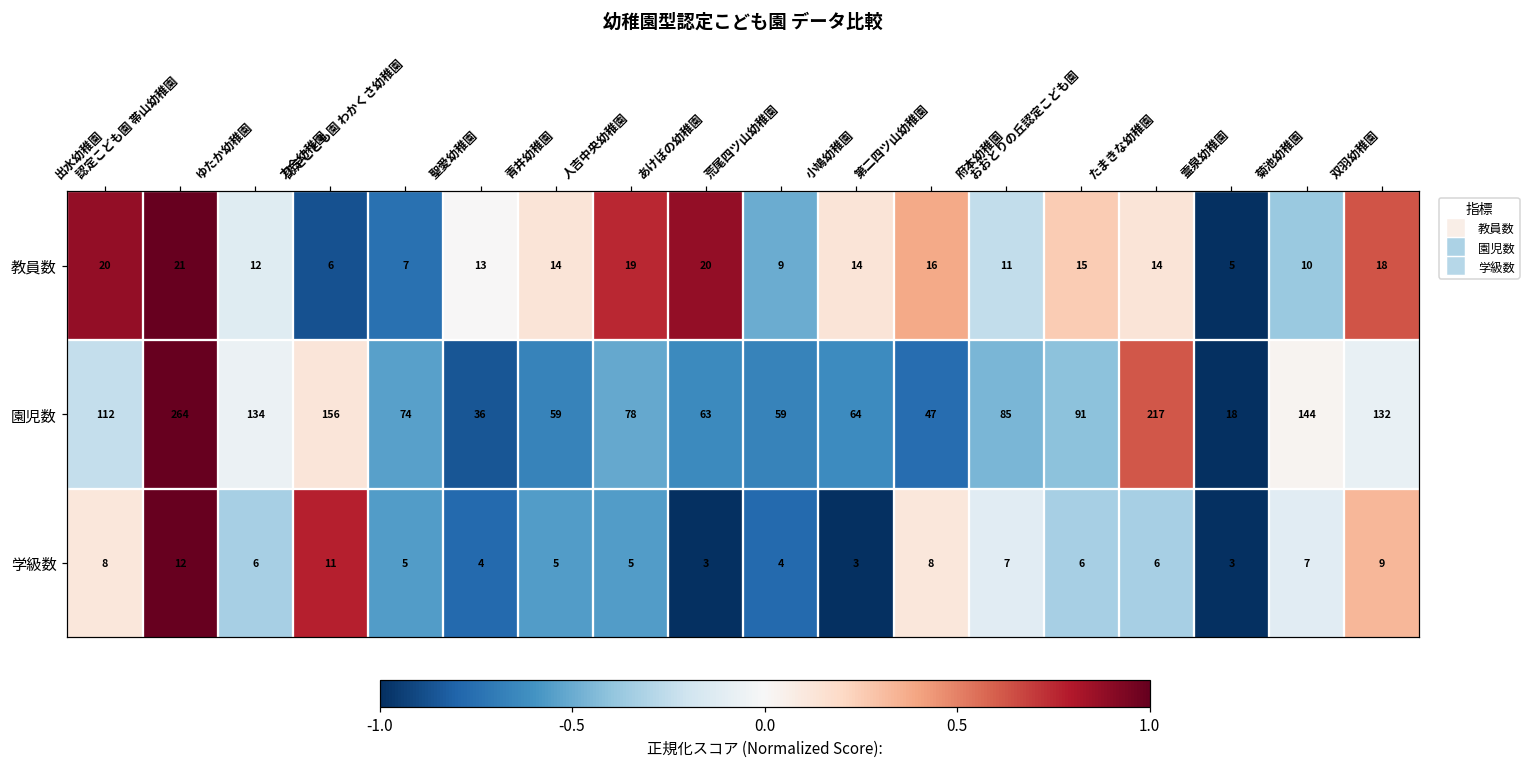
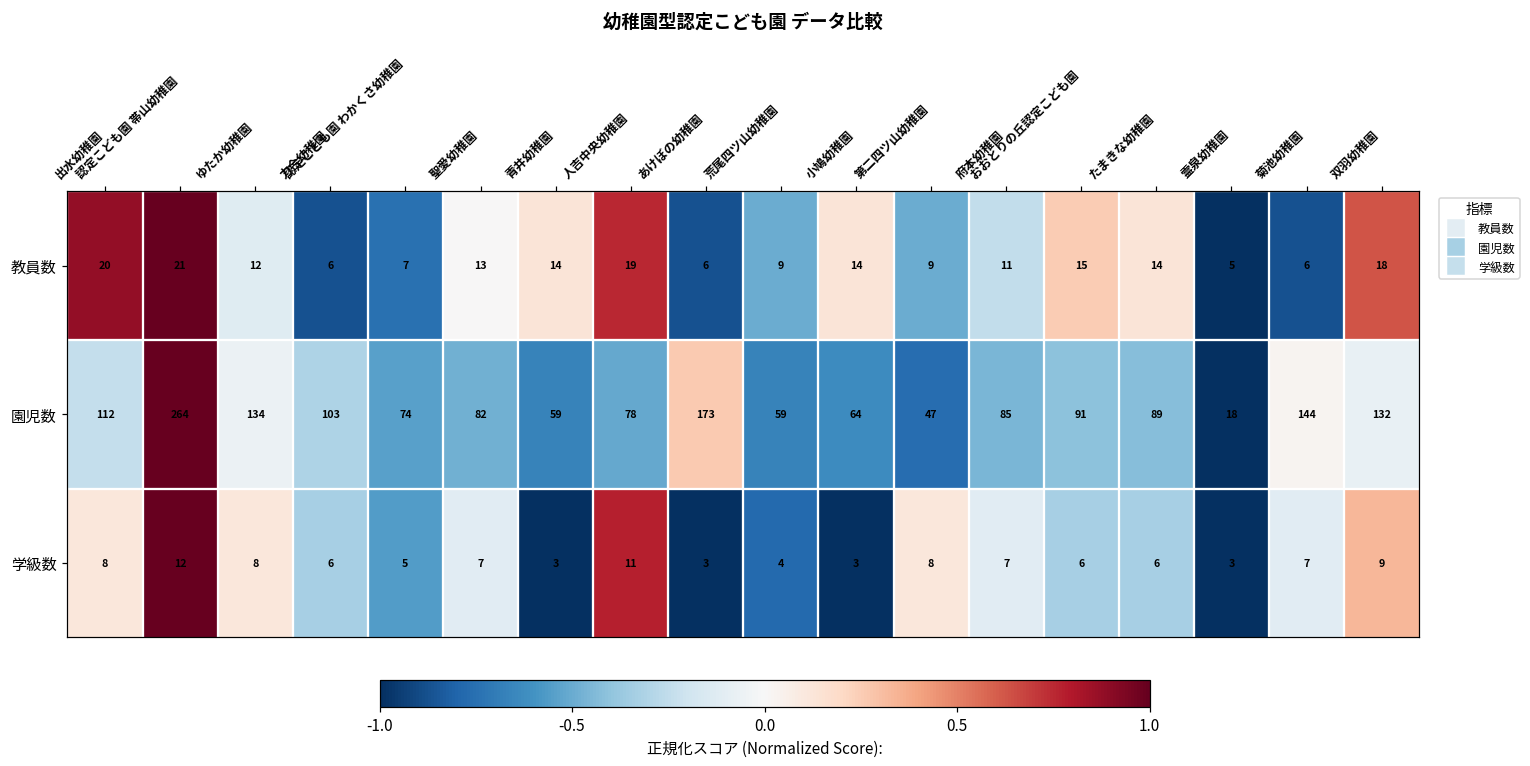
教員数, あけぼの幼稚園: 20 -> 6
教員数, 第二四ツ山幼稚園: 16 -> 9
教員数, 菊池幼稚園: 10 -> 6
園児数, 力合幼稚園: 156 -> 103
園児数, 聖愛幼稚園: 36 -> 82
園児数, あけぼの幼稚園: 63 -> 173
園児数, たまきな幼稚園: 217 -> 89
学級数, ゆたか幼稚園: 6 -> 8
学級数, 力合幼稚園: 11 -> 6
学級数, 聖愛幼稚園: 4 -> 7
学級数, 青井幼稚園: 5 -> 3
学級数, 人吉中央幼稚園: 5 -> 11
